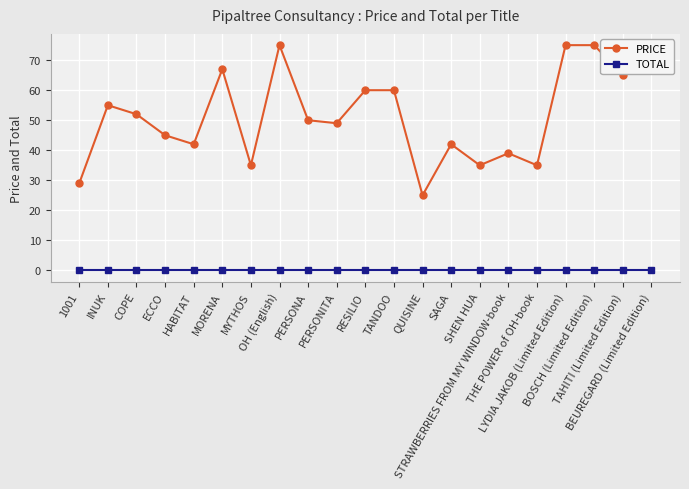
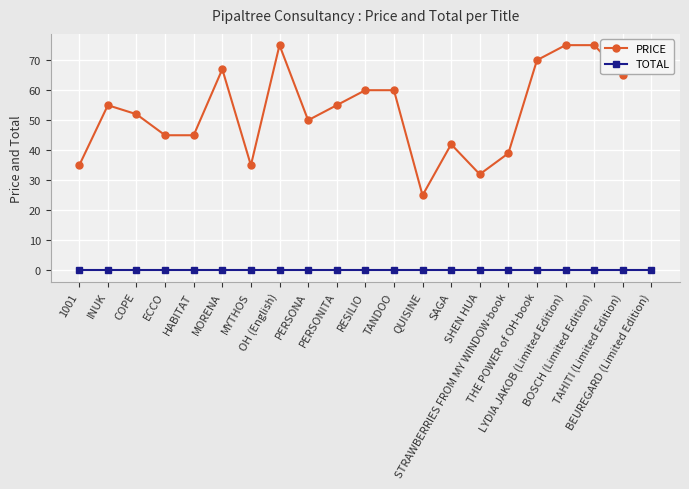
PRICE, 1001: 29 -> 35
PRICE, HABITAT: 42 -> 45
PRICE, PERSONITA: 49 -> 55
PRICE, SHEN HUA: 35 -> 32
PRICE, THE POWER of OH-book: 35 -> 70
